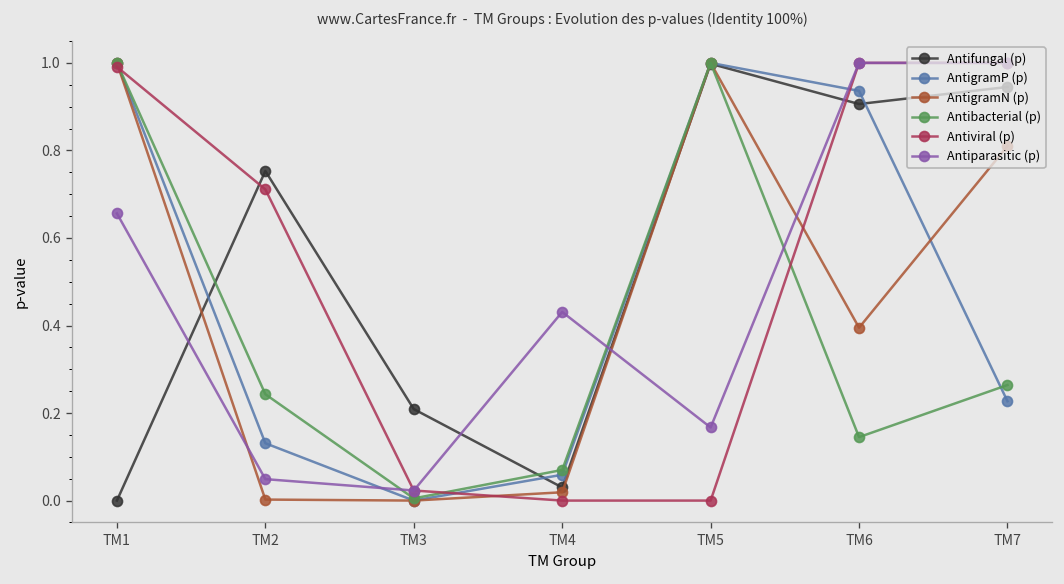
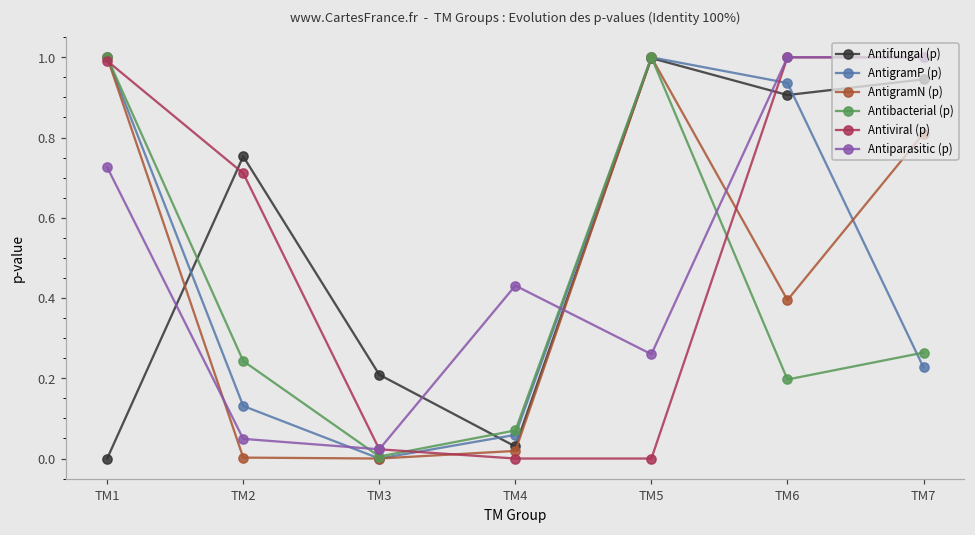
Antiparasitic (p), TM1: 0.66 -> 0.73
Antiparasitic (p), TM5: 0.17 -> 0.26
Antibacterial (p), TM6: 0.15 -> 0.20
